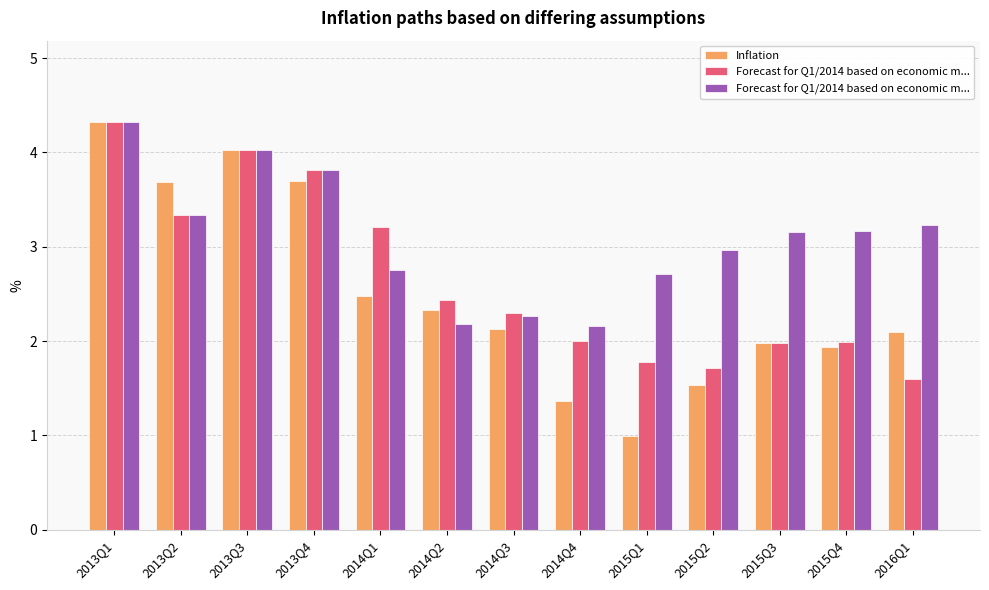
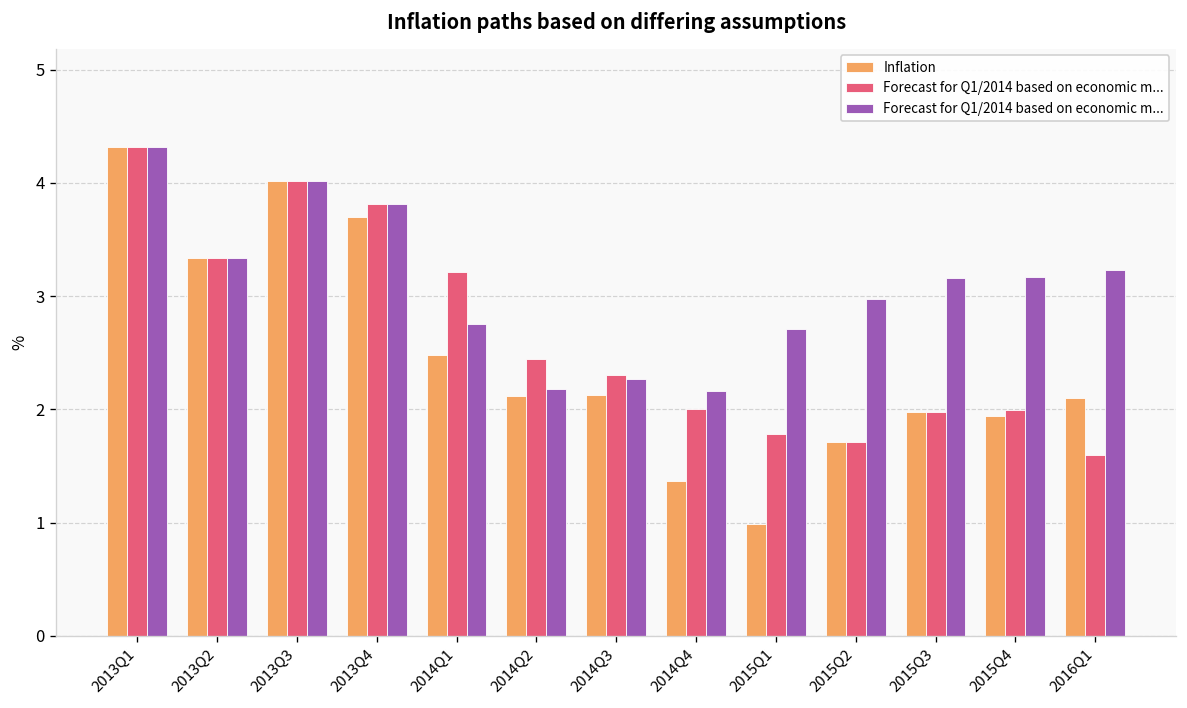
Inflation, 2013Q2: 3.7 -> 3.3
Inflation, 2014Q2: 2.3 -> 2.1
Inflation, 2015Q2: 1.5 -> 1.7
